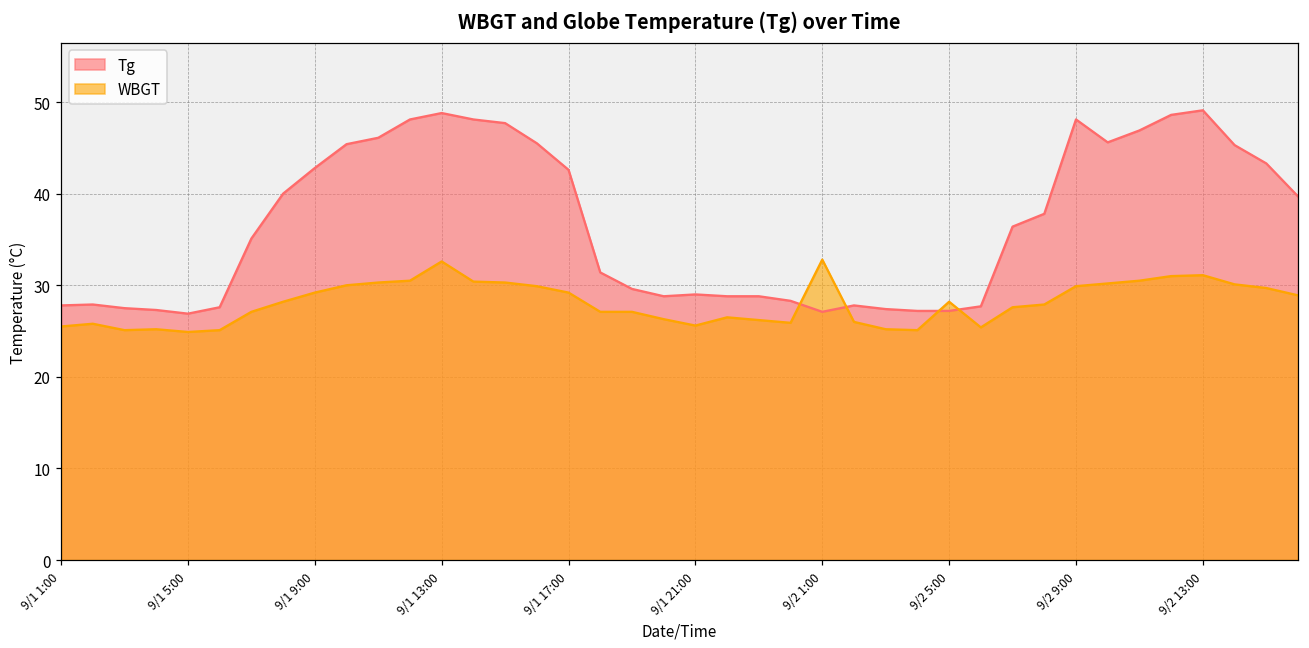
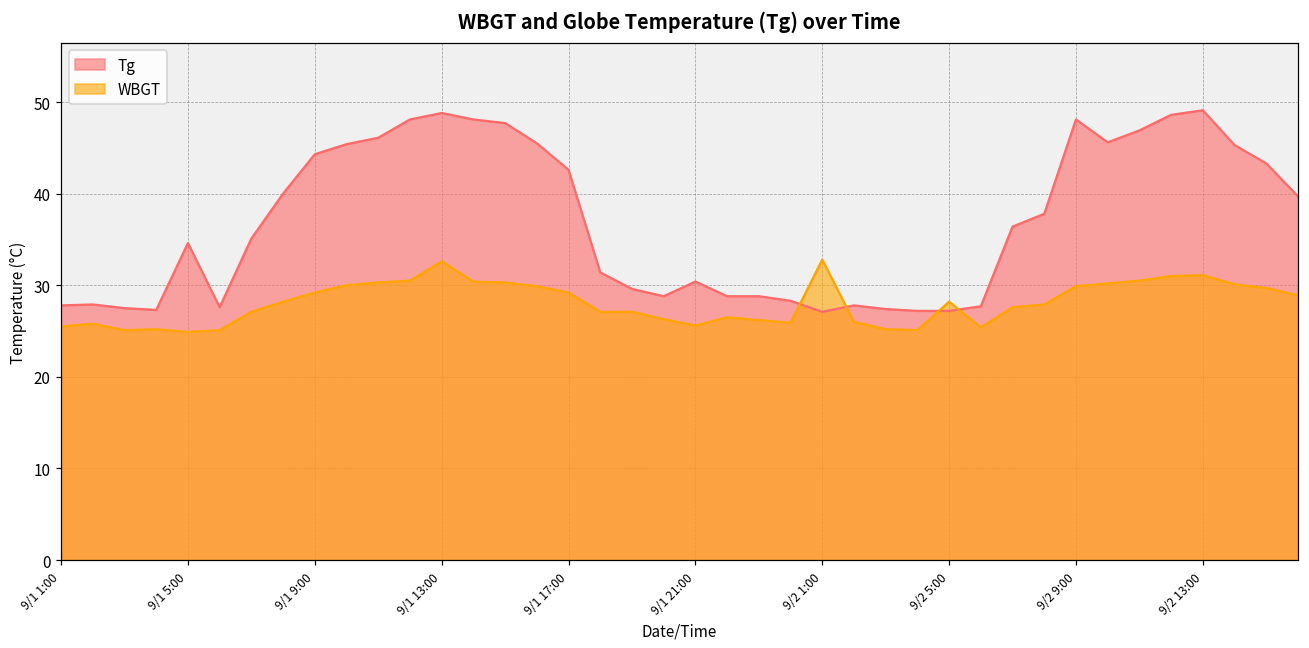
Tg, 9/1 5:00: 27 -> 35
Tg, 9/1 9:00: 43 -> 44
Tg, 9/1 21:00: 29 -> 30
